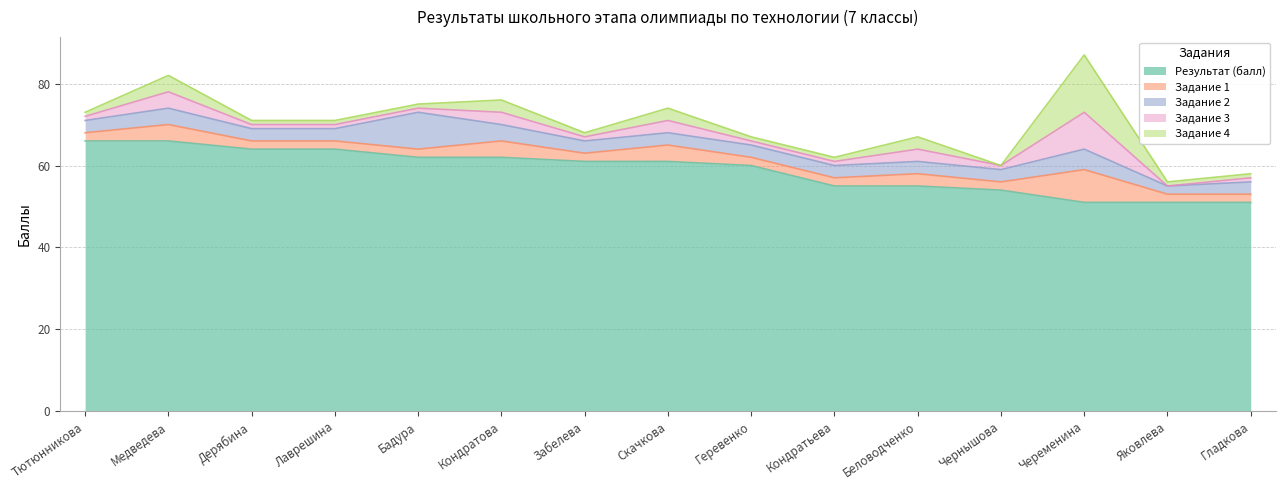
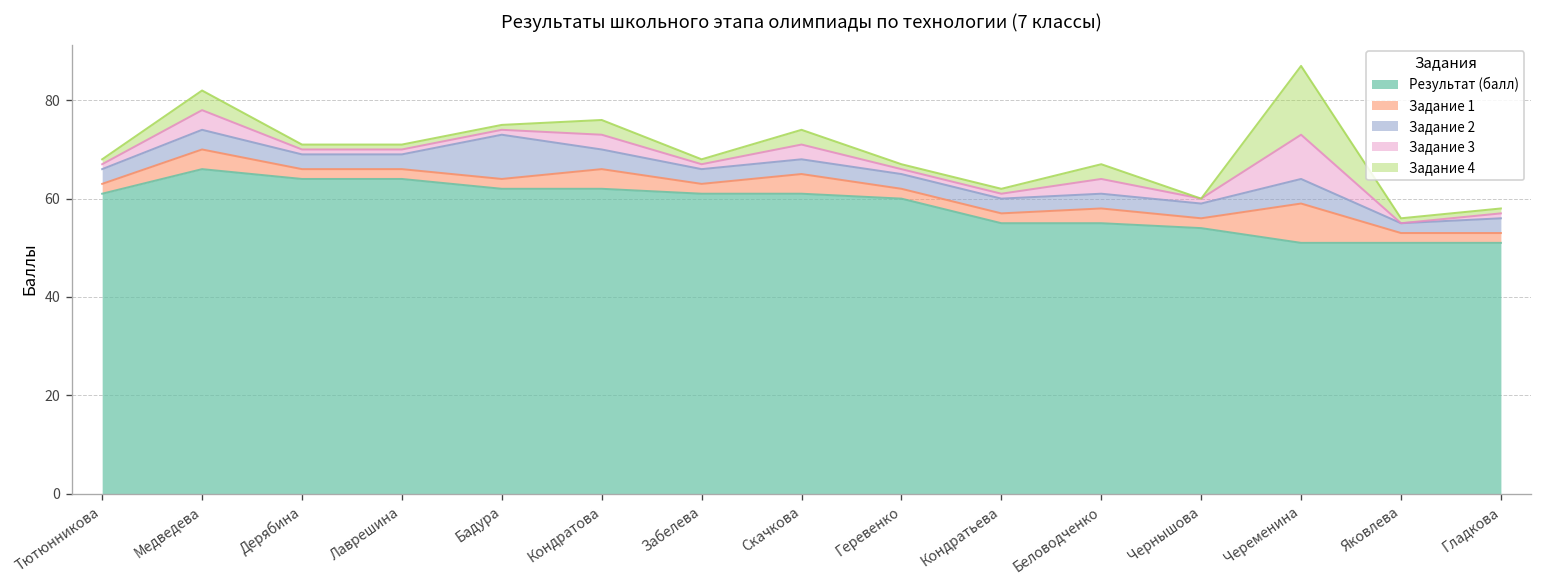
Результат (балл), Тютюнникова: 66 -> 61
